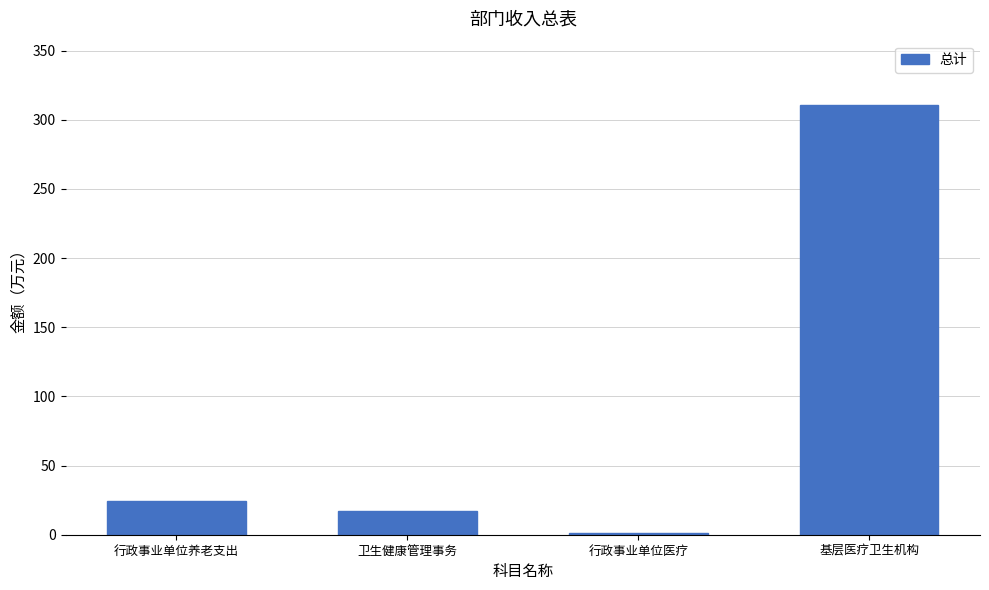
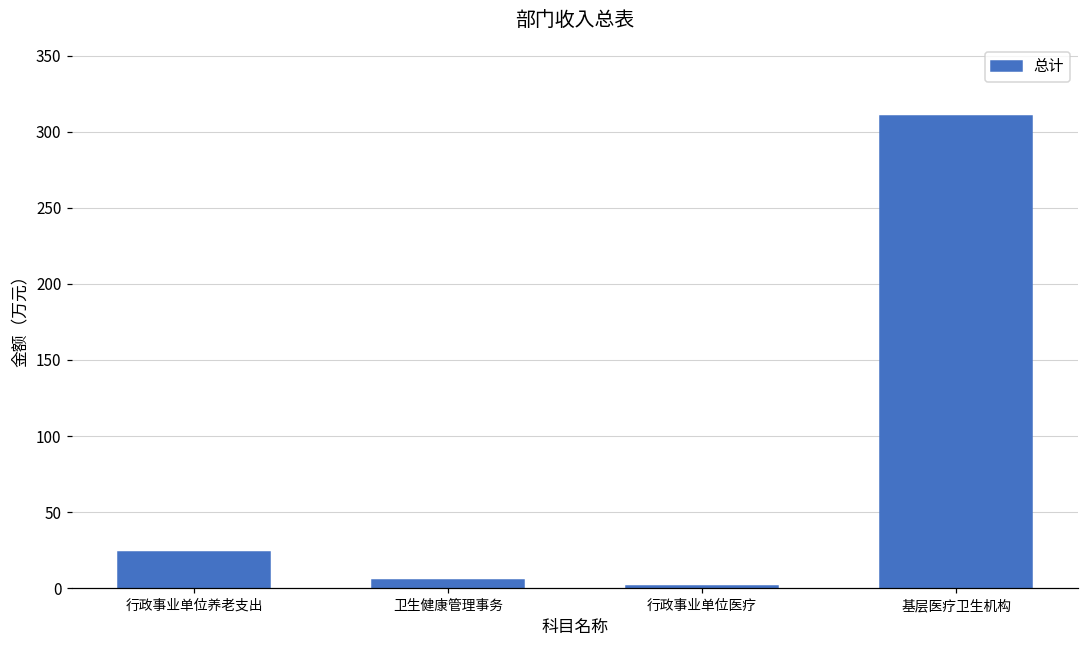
卫生健康管理事务: 17 -> 5
